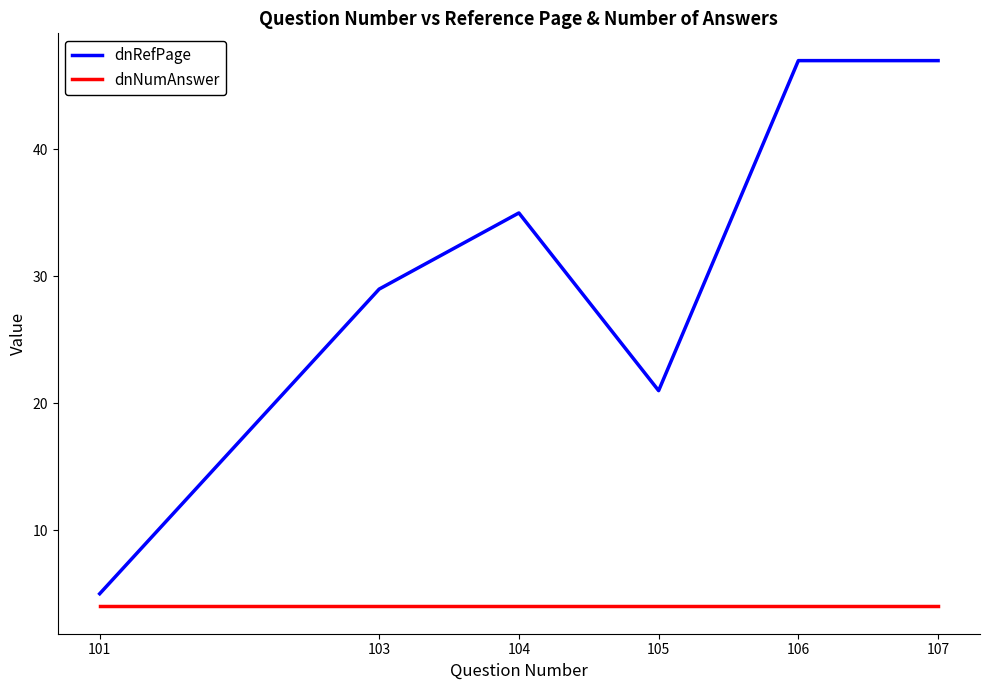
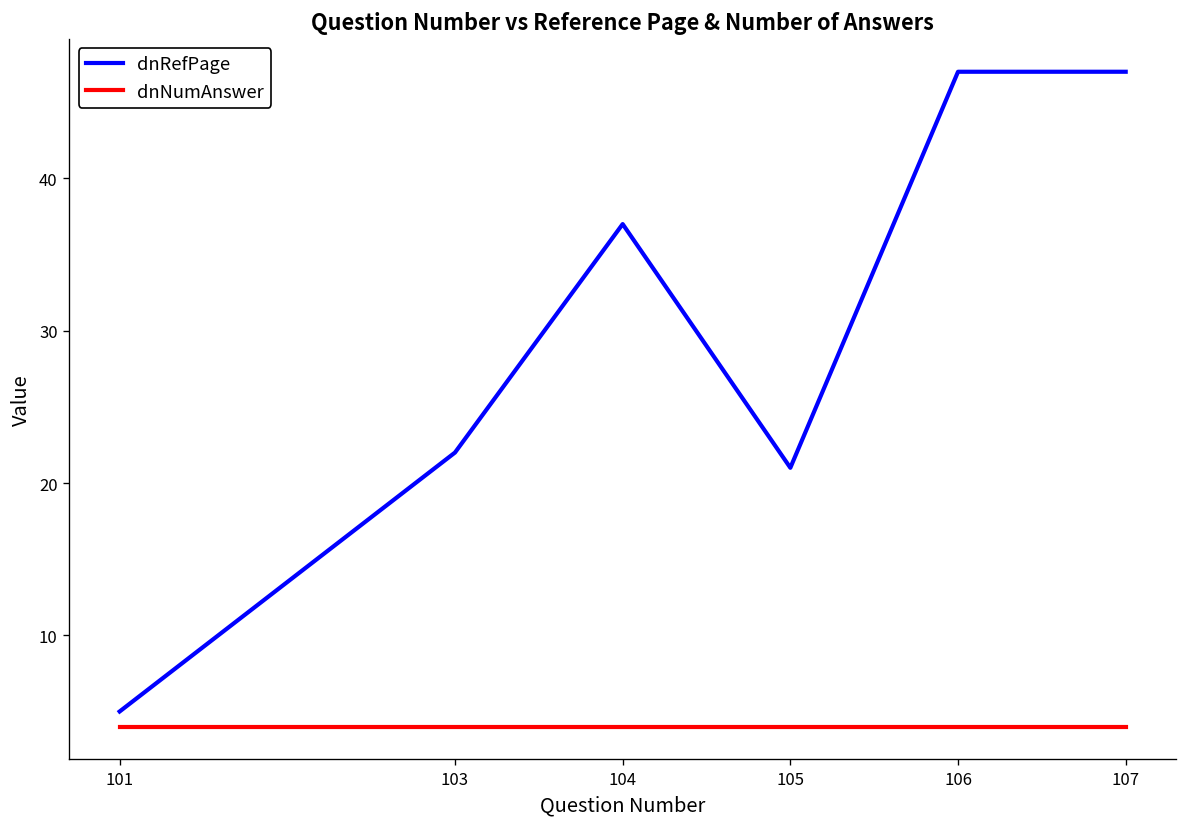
dnRefPage, 103: 29 -> 22
dnRefPage, 104: 35 -> 37
